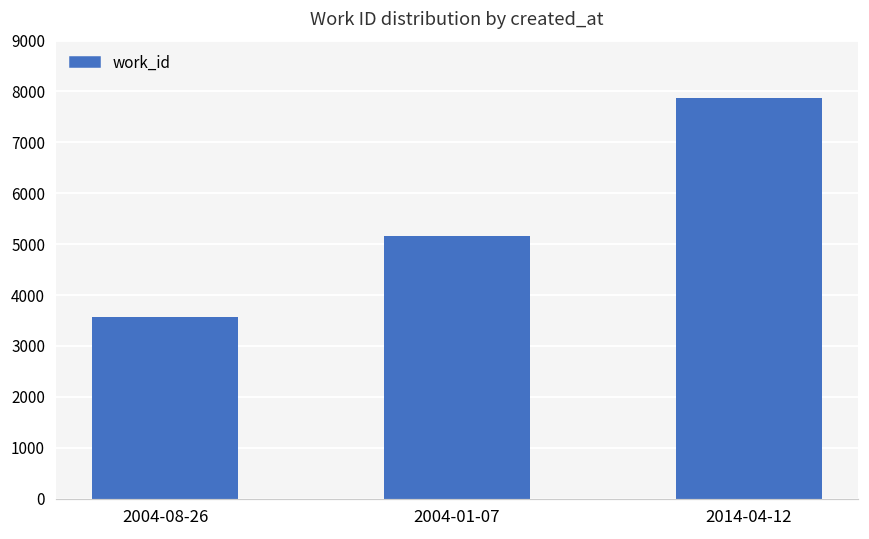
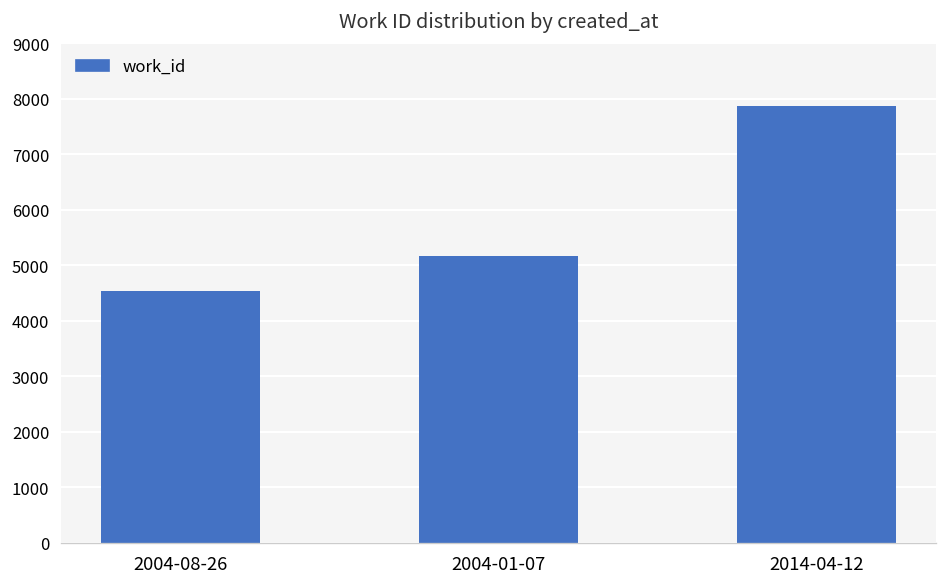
2004-08-26: 3600 -> 4500
